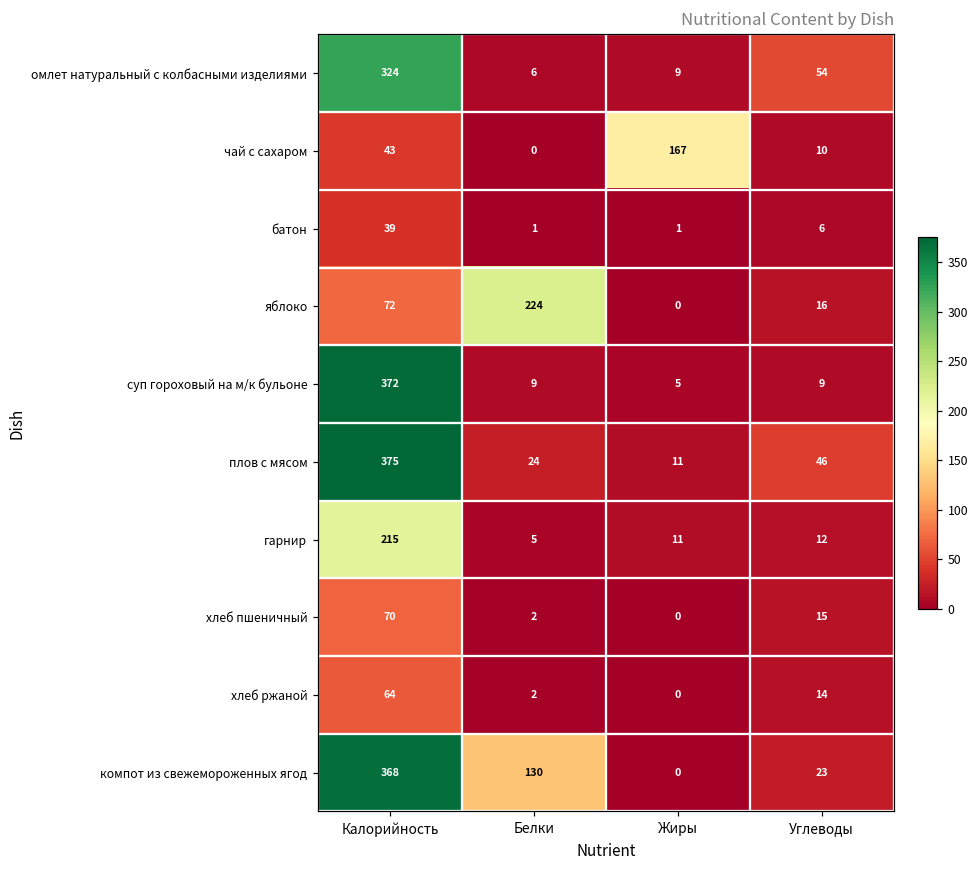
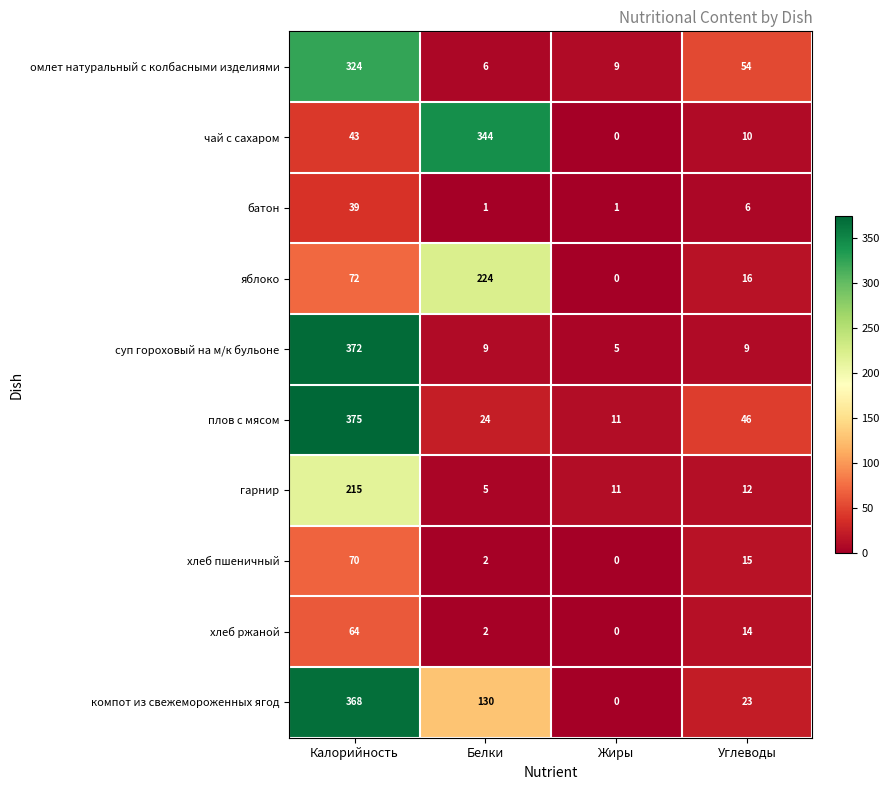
чай с сахаром, Белки: 0 -> 344
чай с сахаром, Жиры: 167 -> 0
